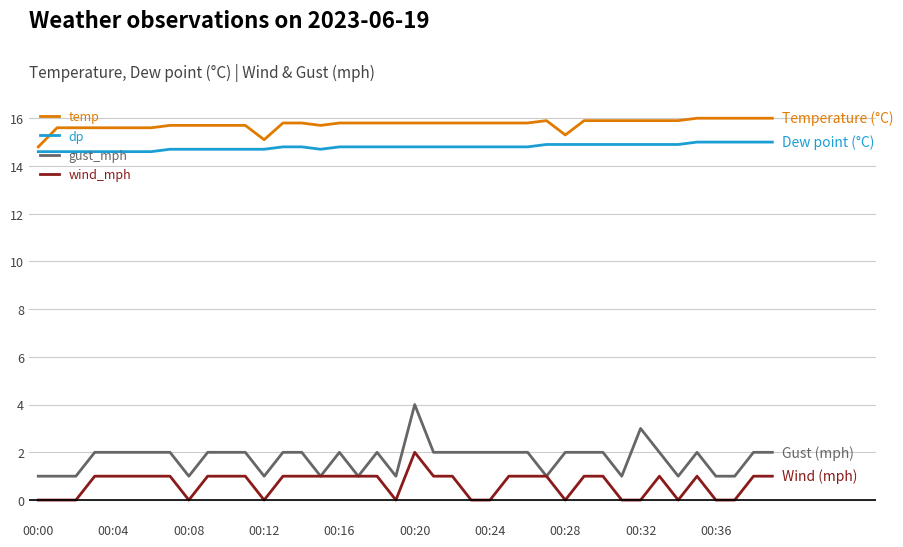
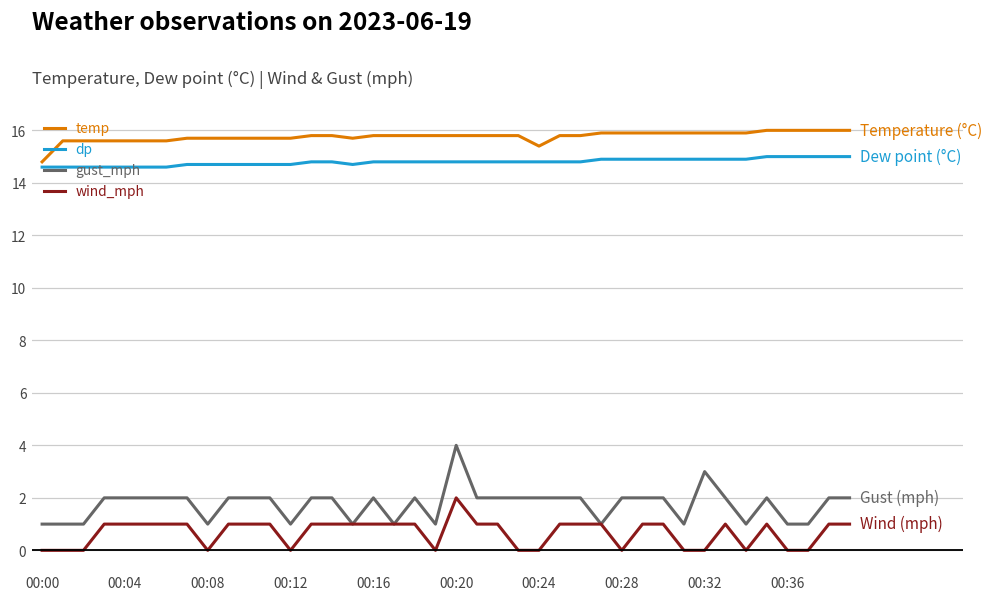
temp, 00:12: 15.1 -> 15.7
temp, 00:24: 15.8 -> 15.4
temp, 00:28: 15.3 -> 15.9
